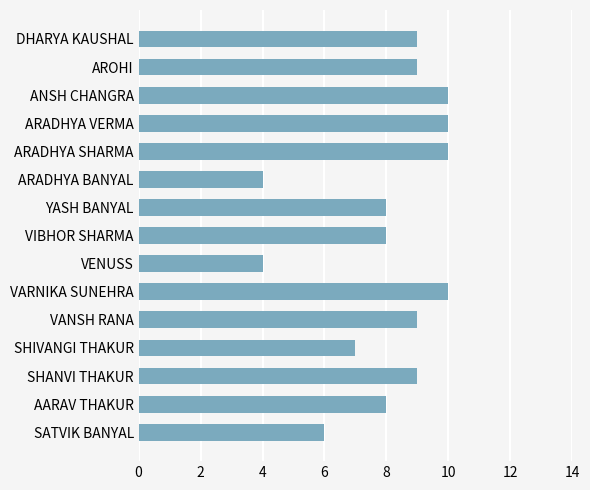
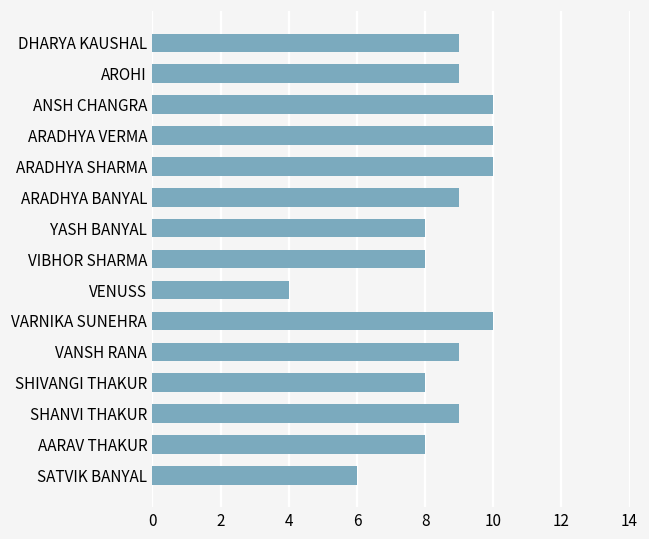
ARADHYA BANYAL: 4 -> 9
SHIVANGI THAKUR: 7 -> 8
